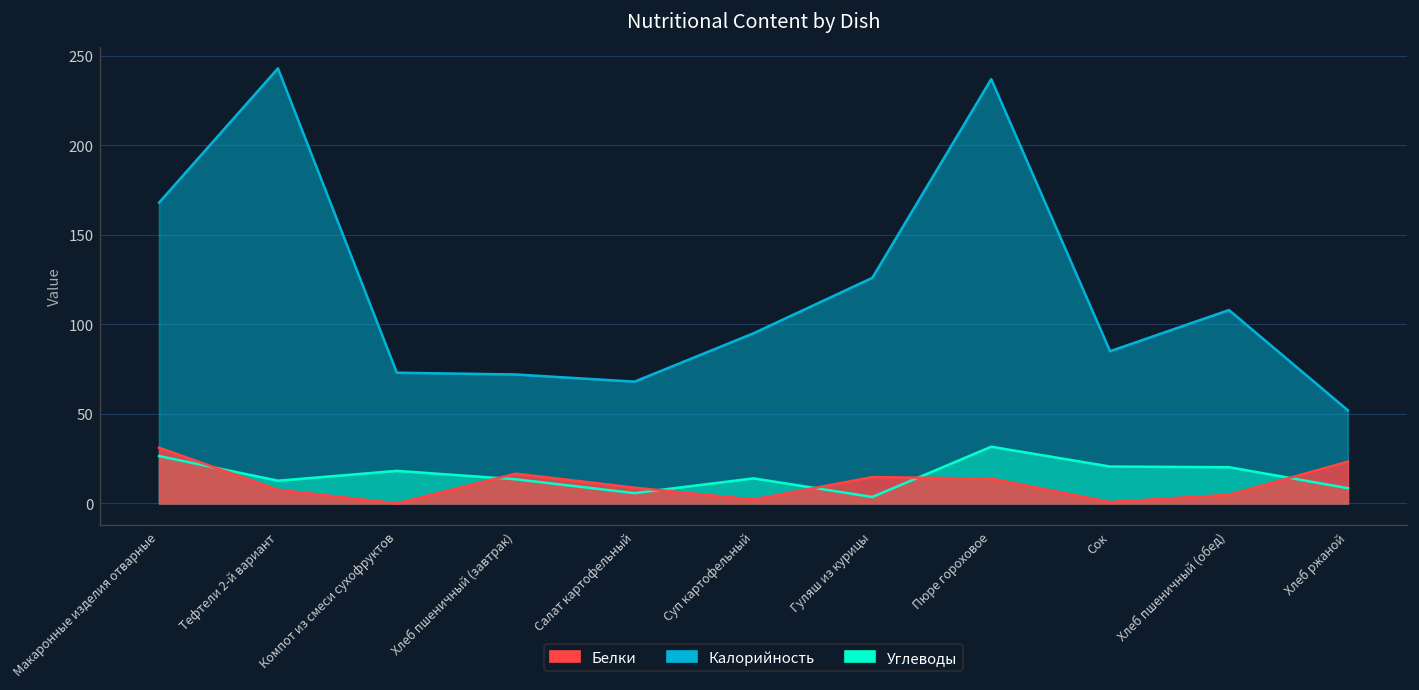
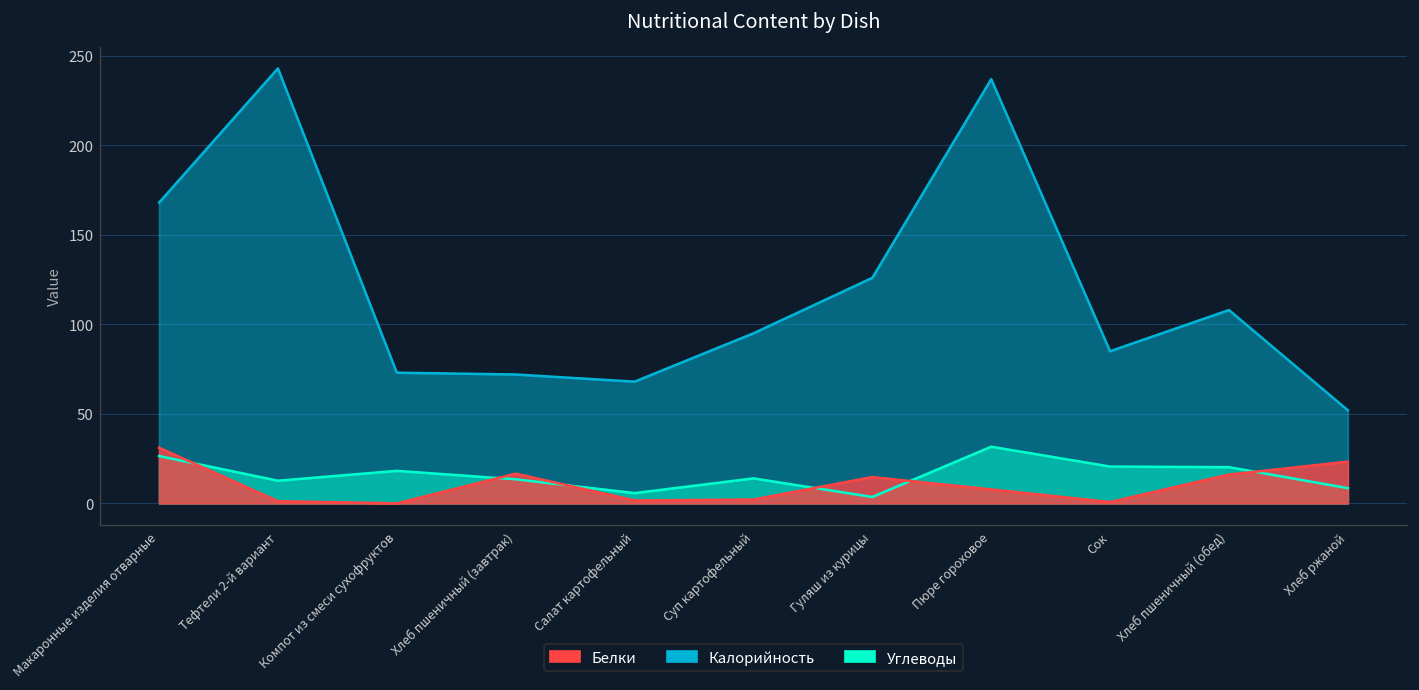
Белки, Тефтели 2-й вариант: 8 -> 1
Белки, Салат картофельный: 9 -> 2
Белки, Пюре гороховое: 14 -> 8
Белки, Хлеб пшеничный (обед): 5 -> 16
